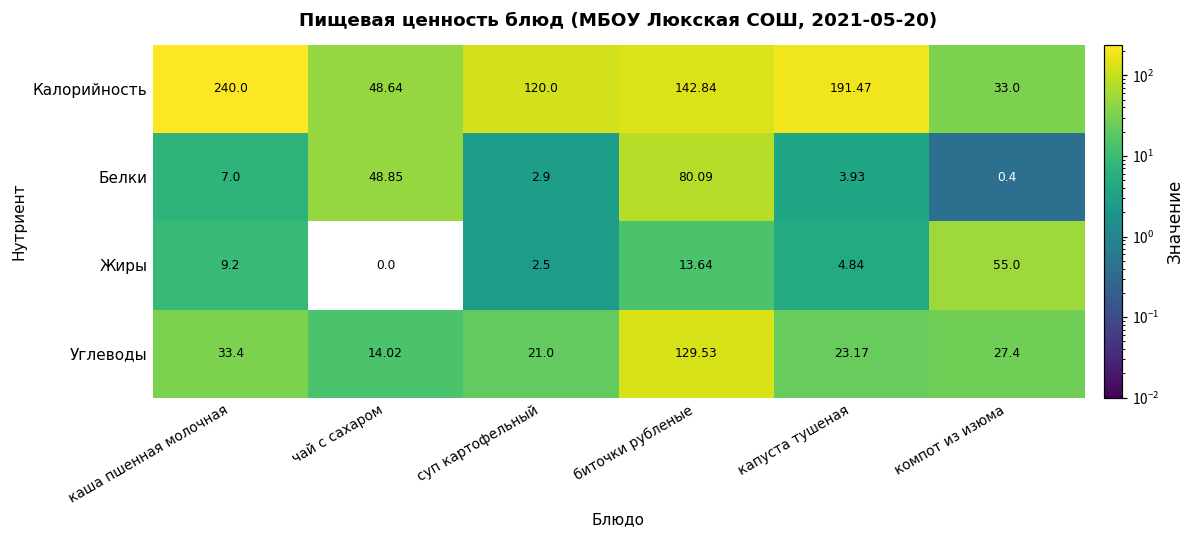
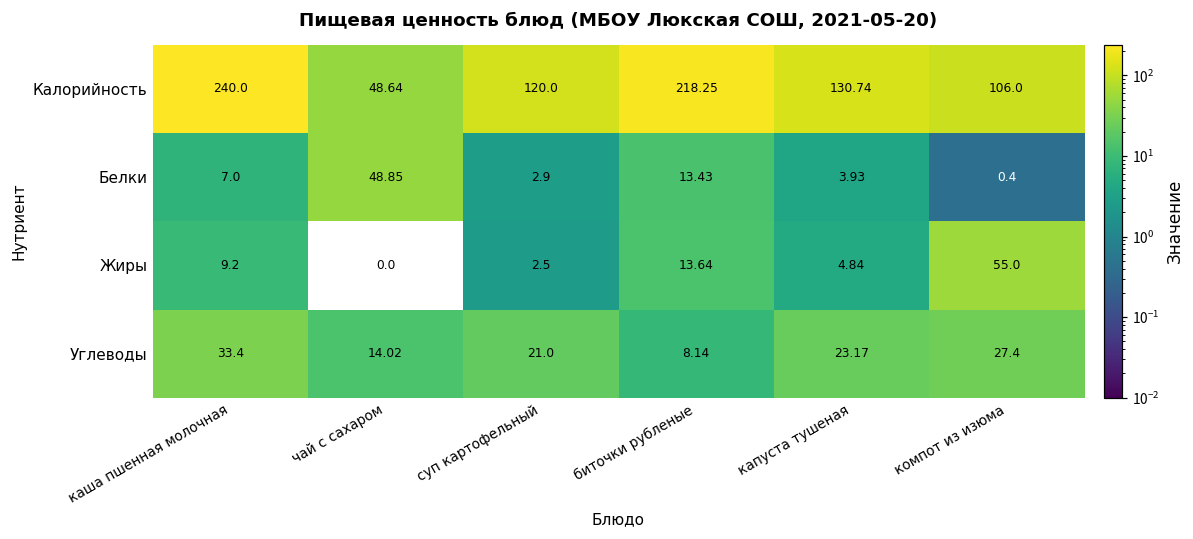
Калорийность, биточки рубленые: 142.84 -> 218.25
Калорийность, капуста тушеная: 191.47 -> 130.74
Калорийность, компот из изюма: 33.0 -> 106.0
Белки, биточки рубленые: 80.09 -> 13.43
Углеводы, биточки рубленые: 129.53 -> 8.14
